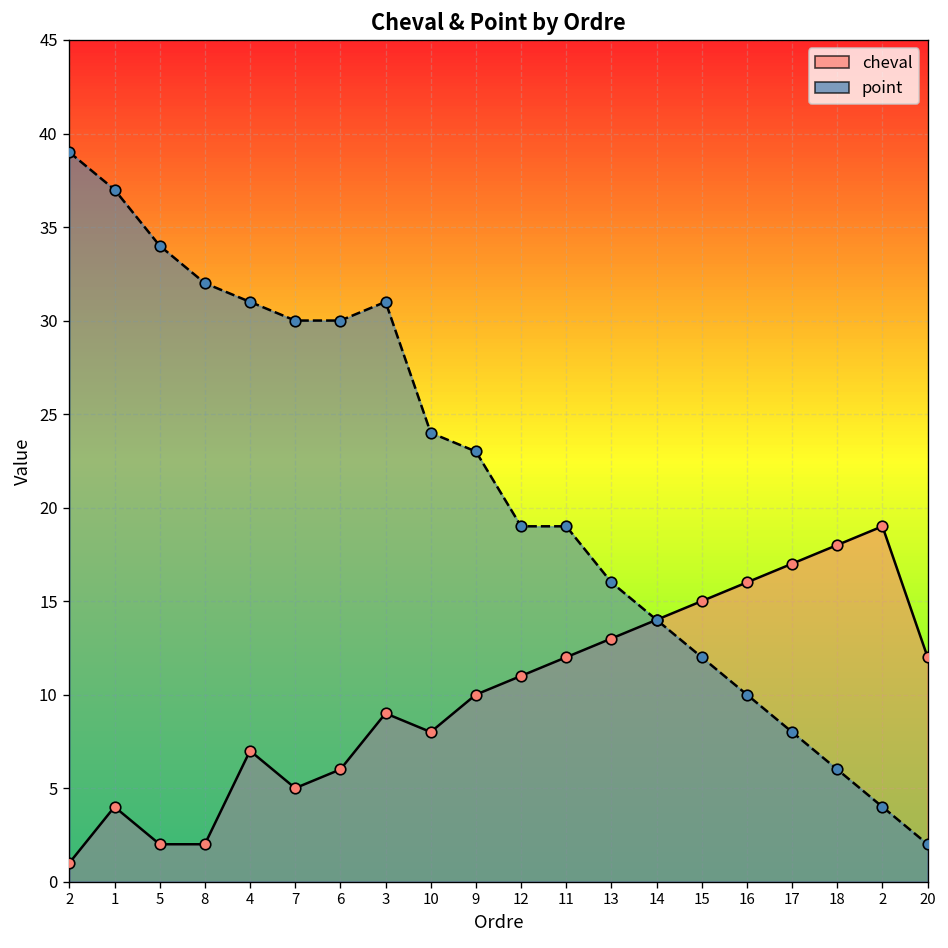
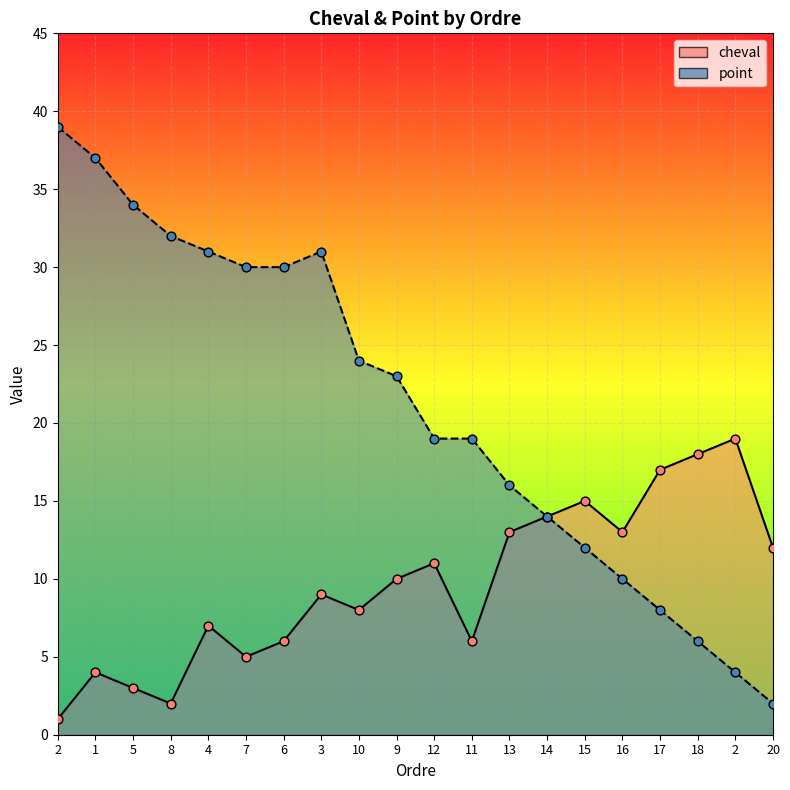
cheval, 5: 2 -> 3
cheval, 11: 12 -> 6
cheval, 16: 16 -> 13
